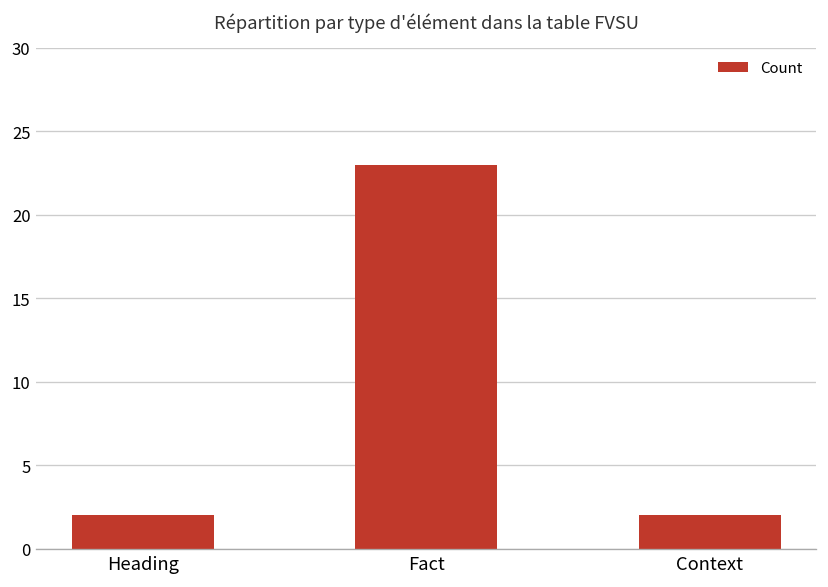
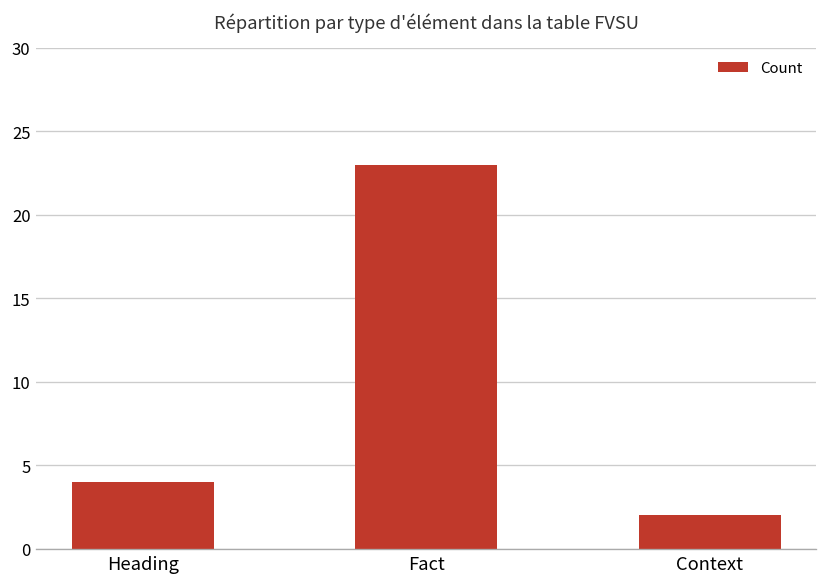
Heading: 2 -> 4
